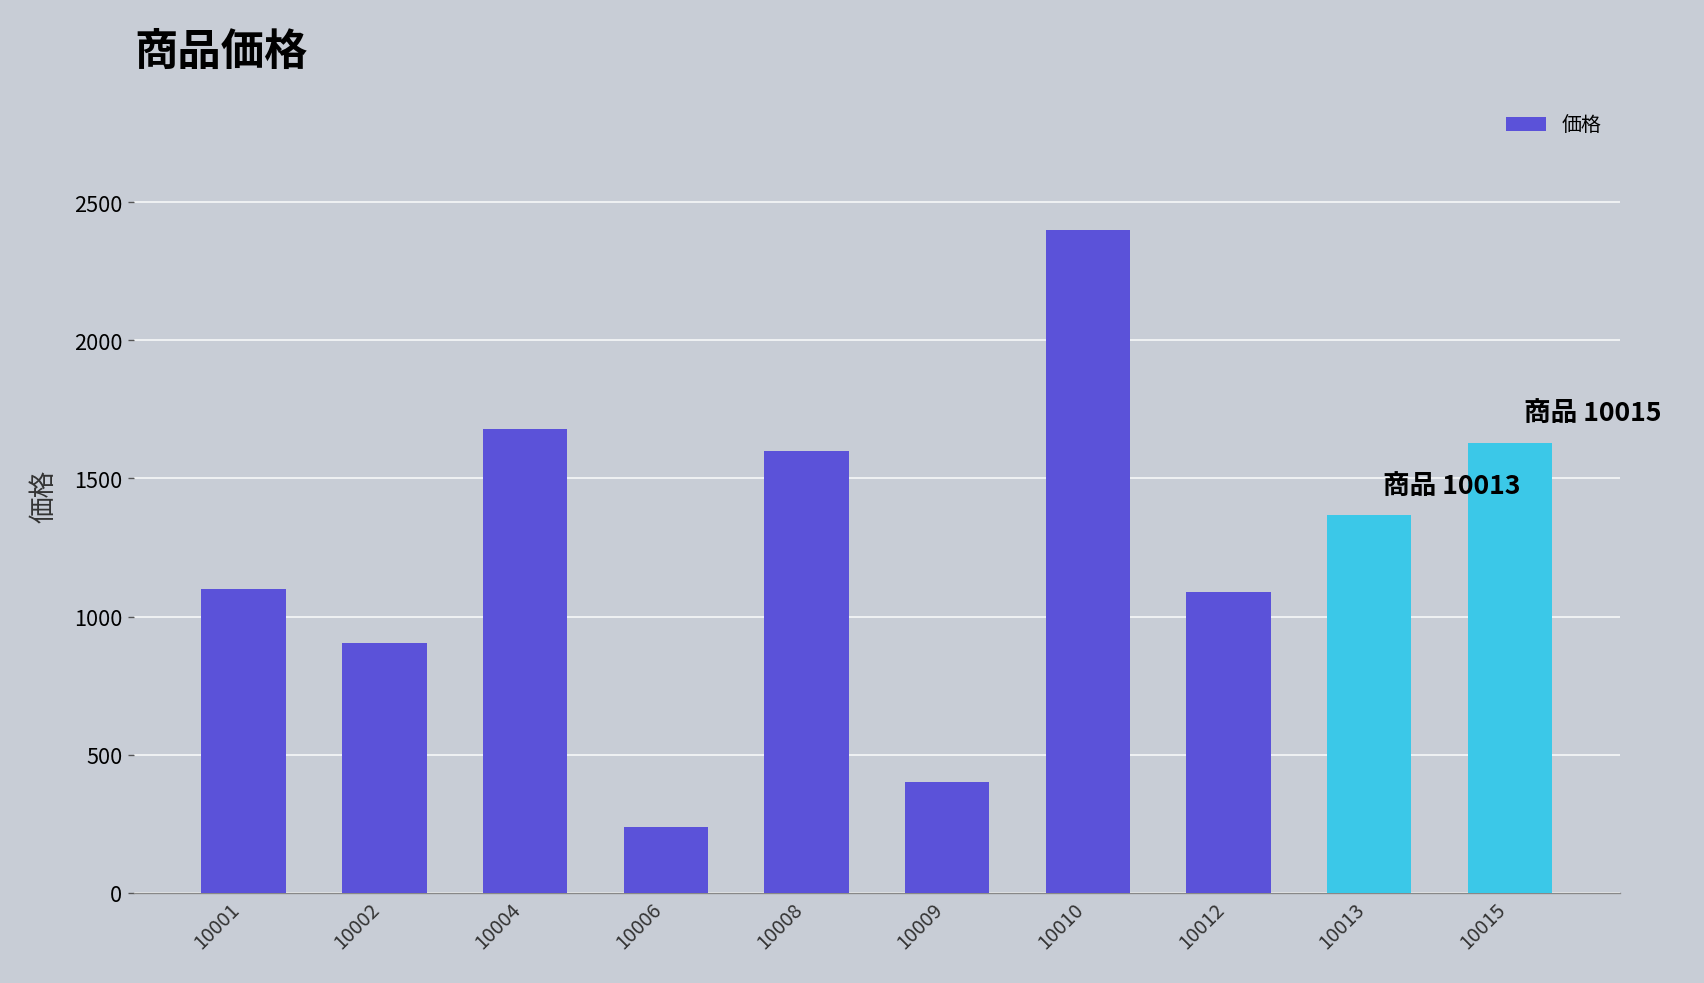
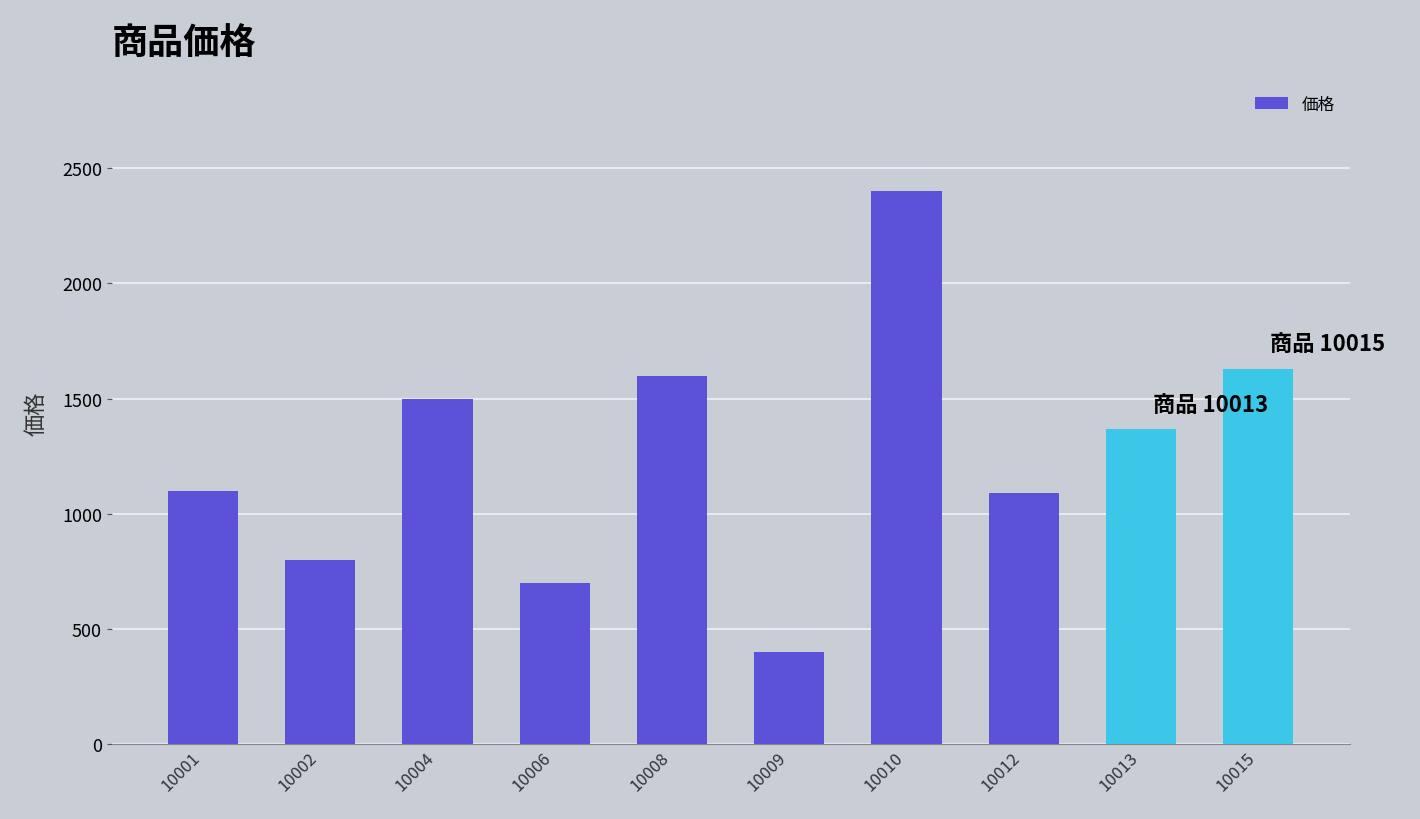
10002: 910 -> 800
10004: 1680 -> 1500
10006: 240 -> 700
